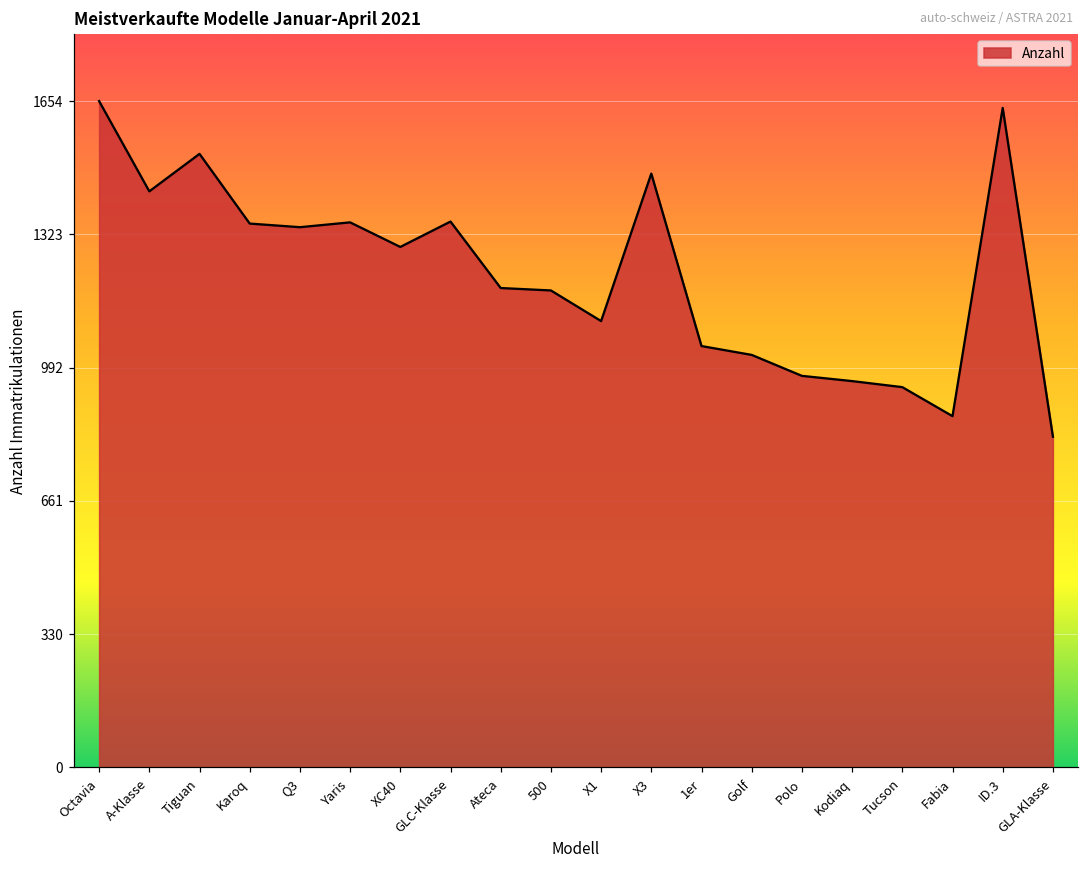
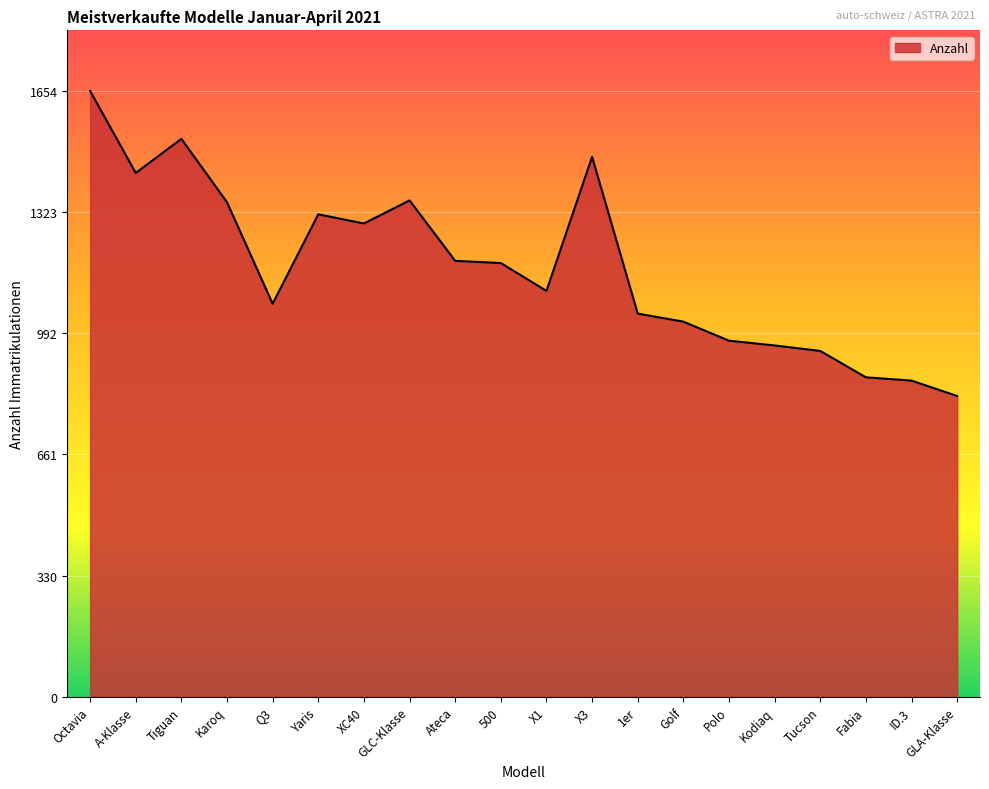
Q3: 1340 -> 1070
Yaris: 1350 -> 1320
ID.3: 1640 -> 860
